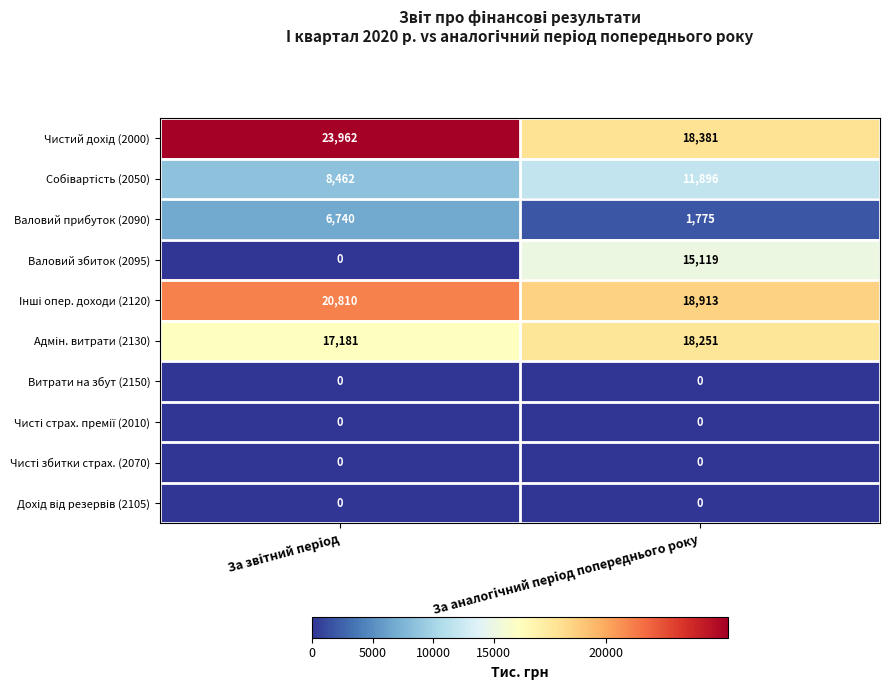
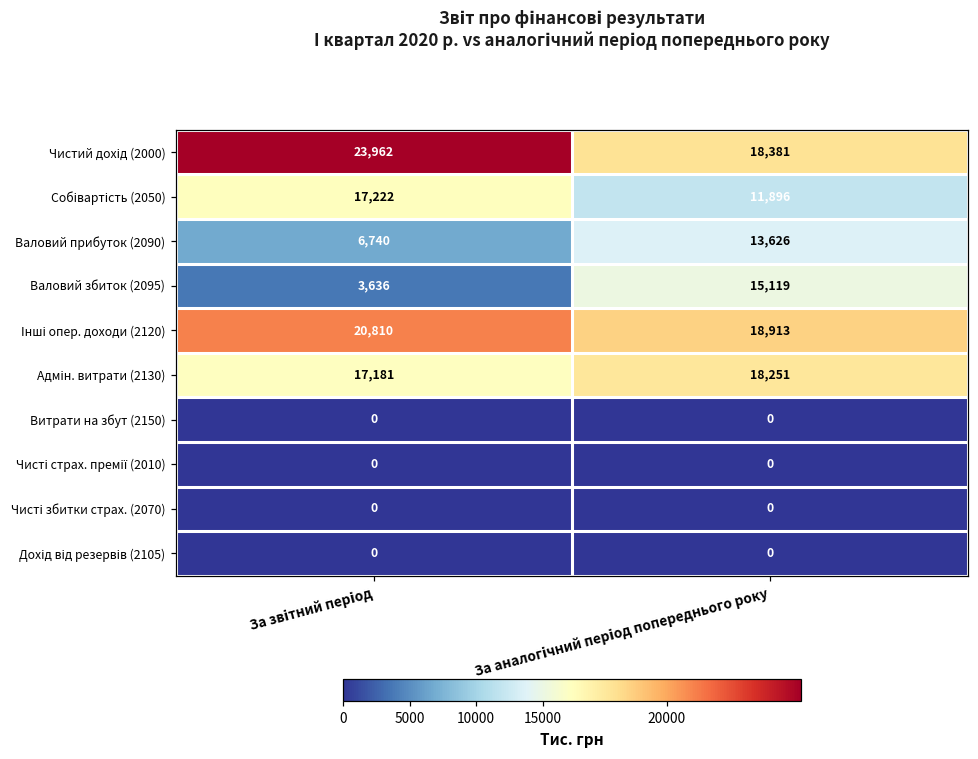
Собівартість (2050), За звітний період: 8,462 -> 17,222
Валовий прибуток (2090), За аналогічний період попереднього року: 1,775 -> 13,626
Валовий збиток (2095), За звітний період: 0 -> 3,636
